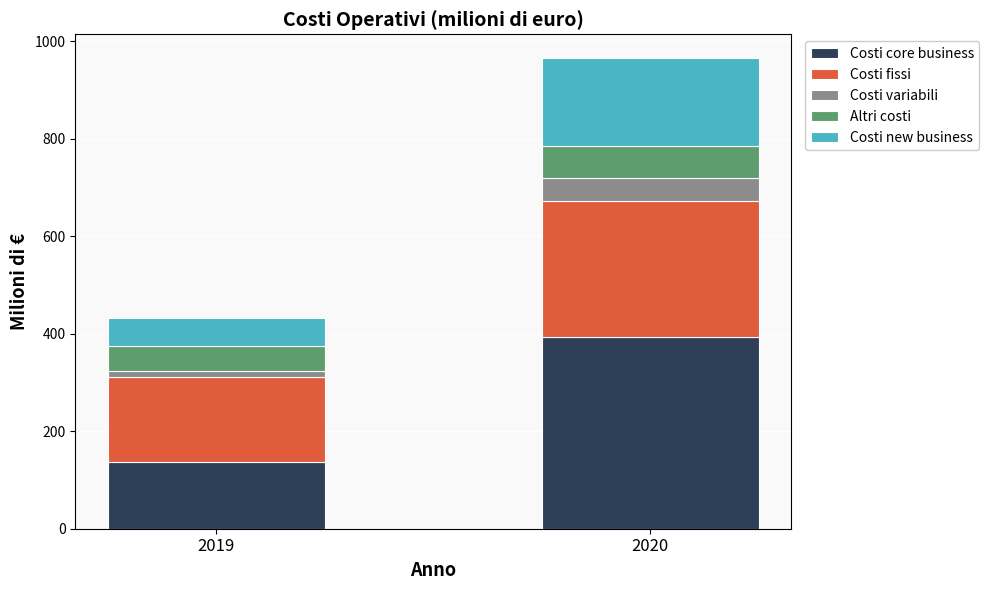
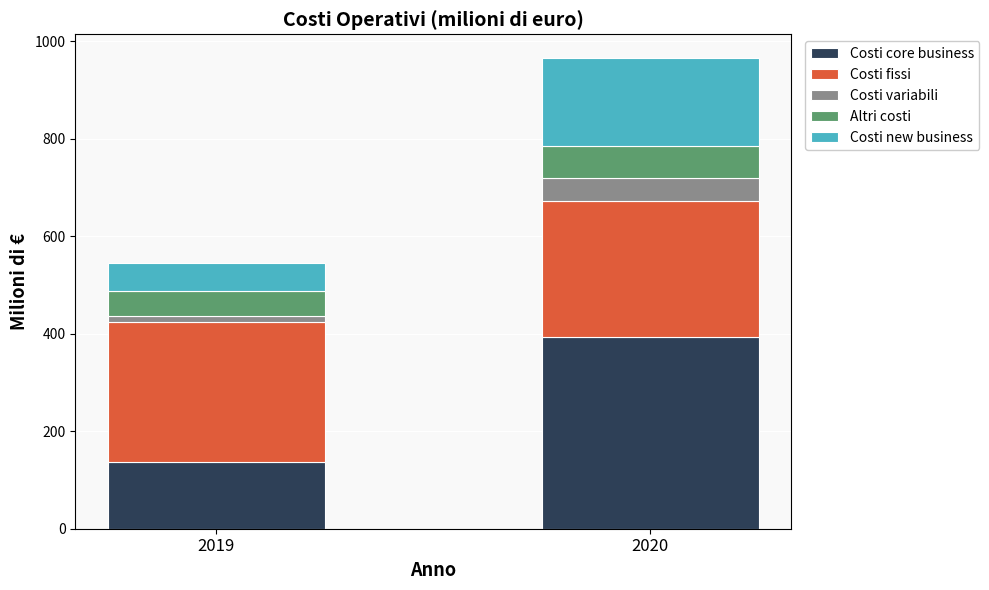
Costi fissi, 2019: 180 -> 290
